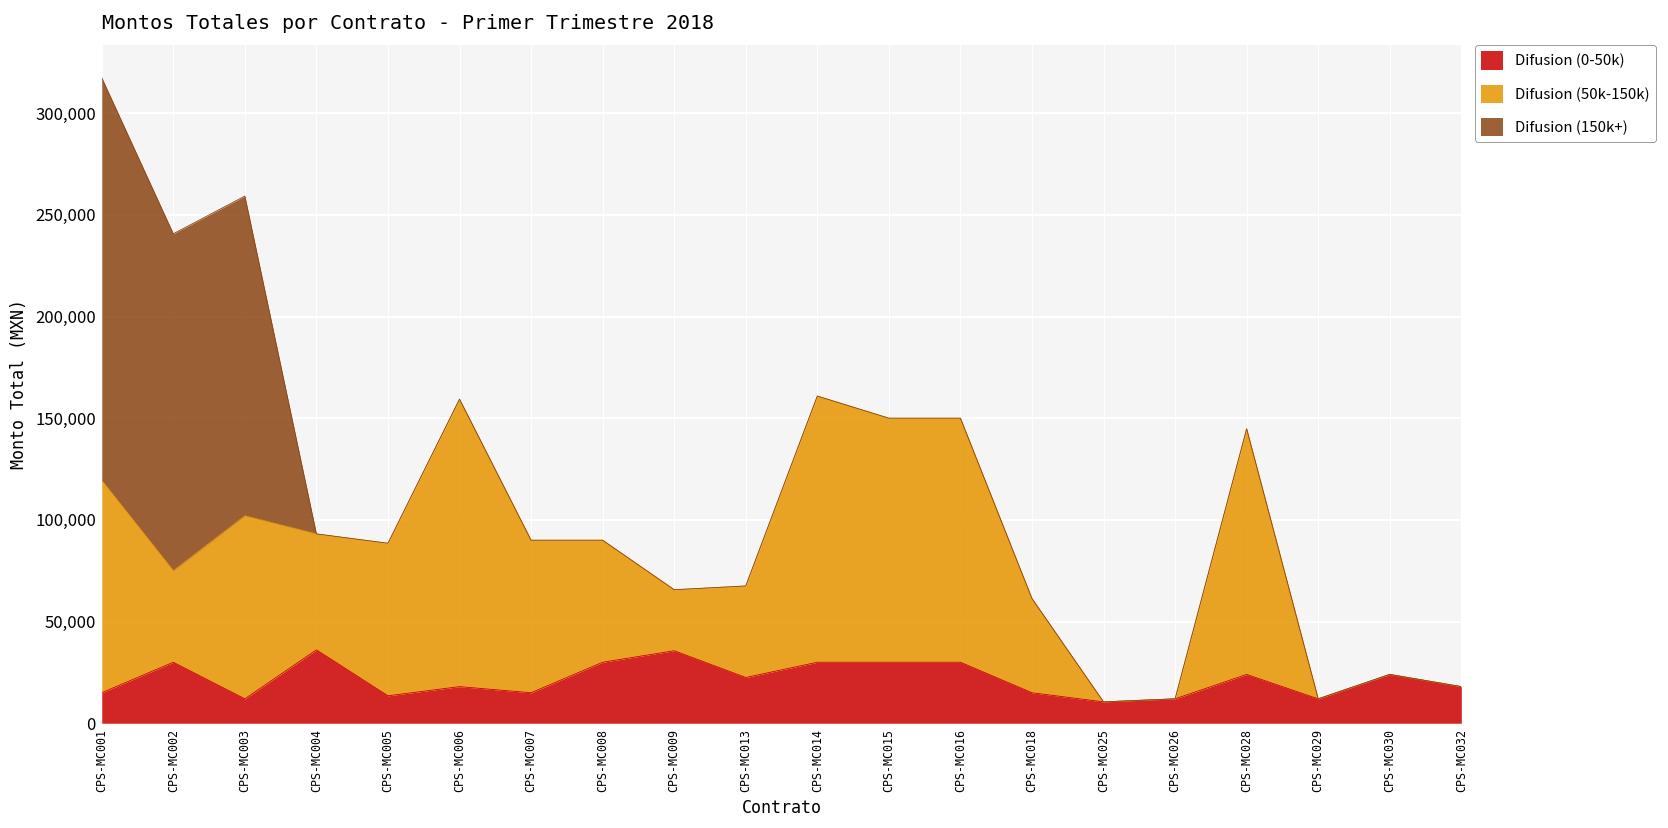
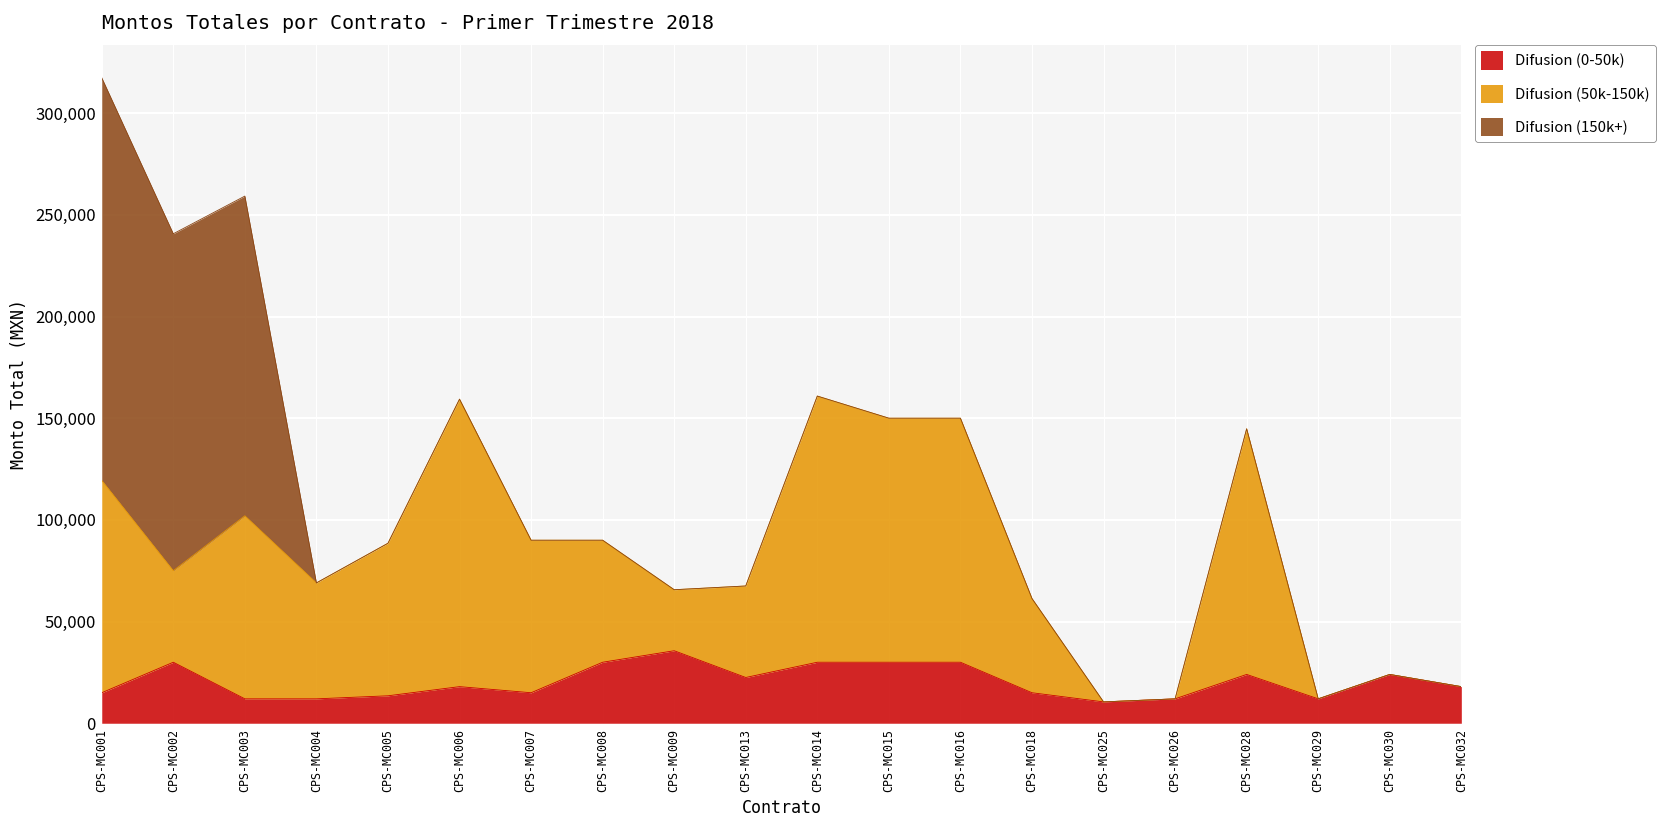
Difusion (0-50k), CPS-MC004: 36,000 -> 12,000
